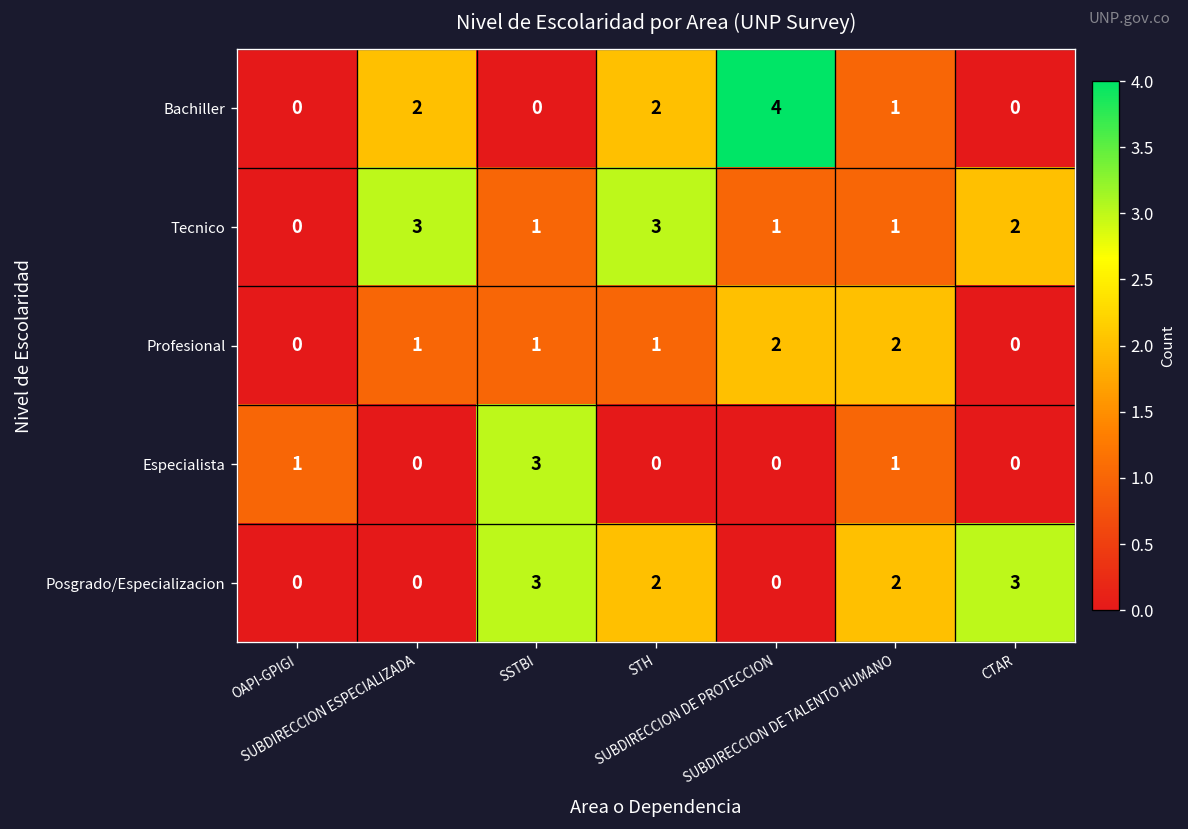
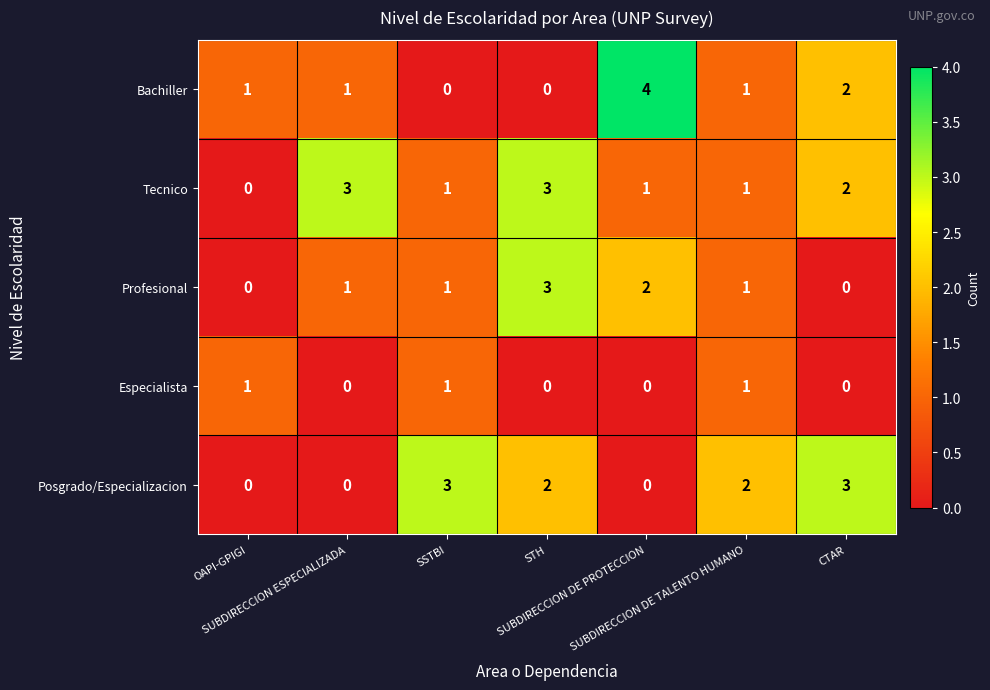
Bachiller, OAPI-GPIGI: 0 -> 1
Bachiller, SUBDIRECCION ESPECIALIZADA: 2 -> 1
Bachiller, STH: 2 -> 0
Bachiller, CTAR: 0 -> 2
Profesional, STH: 1 -> 3
Profesional, SUBDIRECCION DE TALENTO HUMANO: 2 -> 1
Especialista, SSTBI: 3 -> 1
